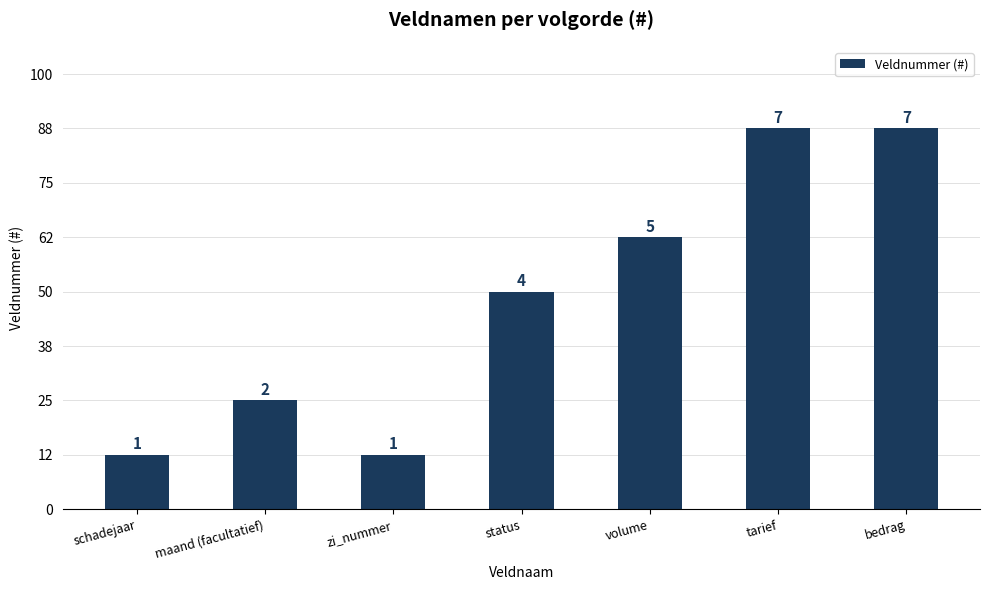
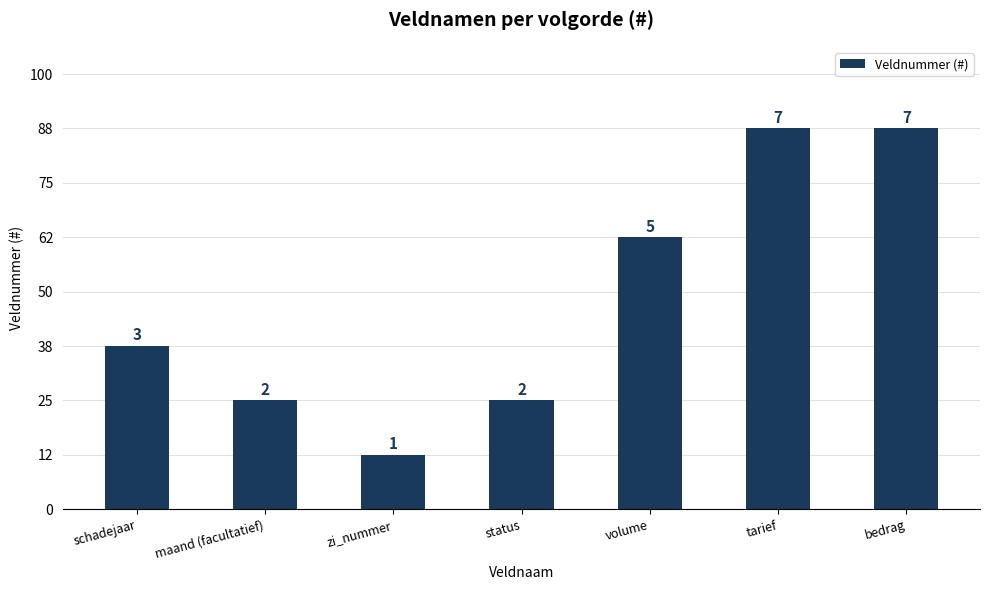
schadejaar: 1 -> 3
status: 4 -> 2
